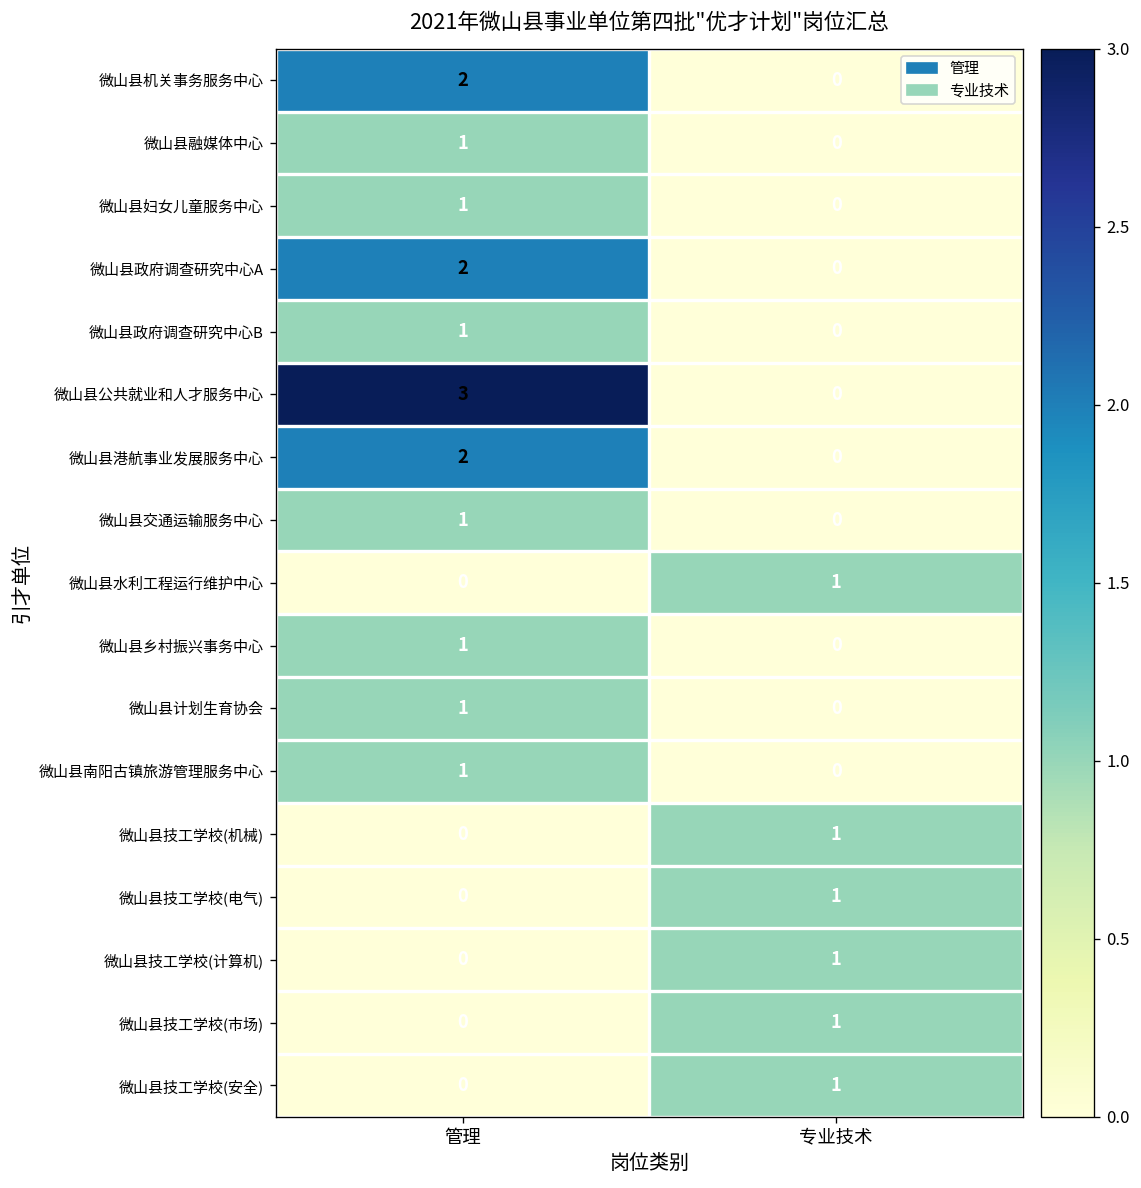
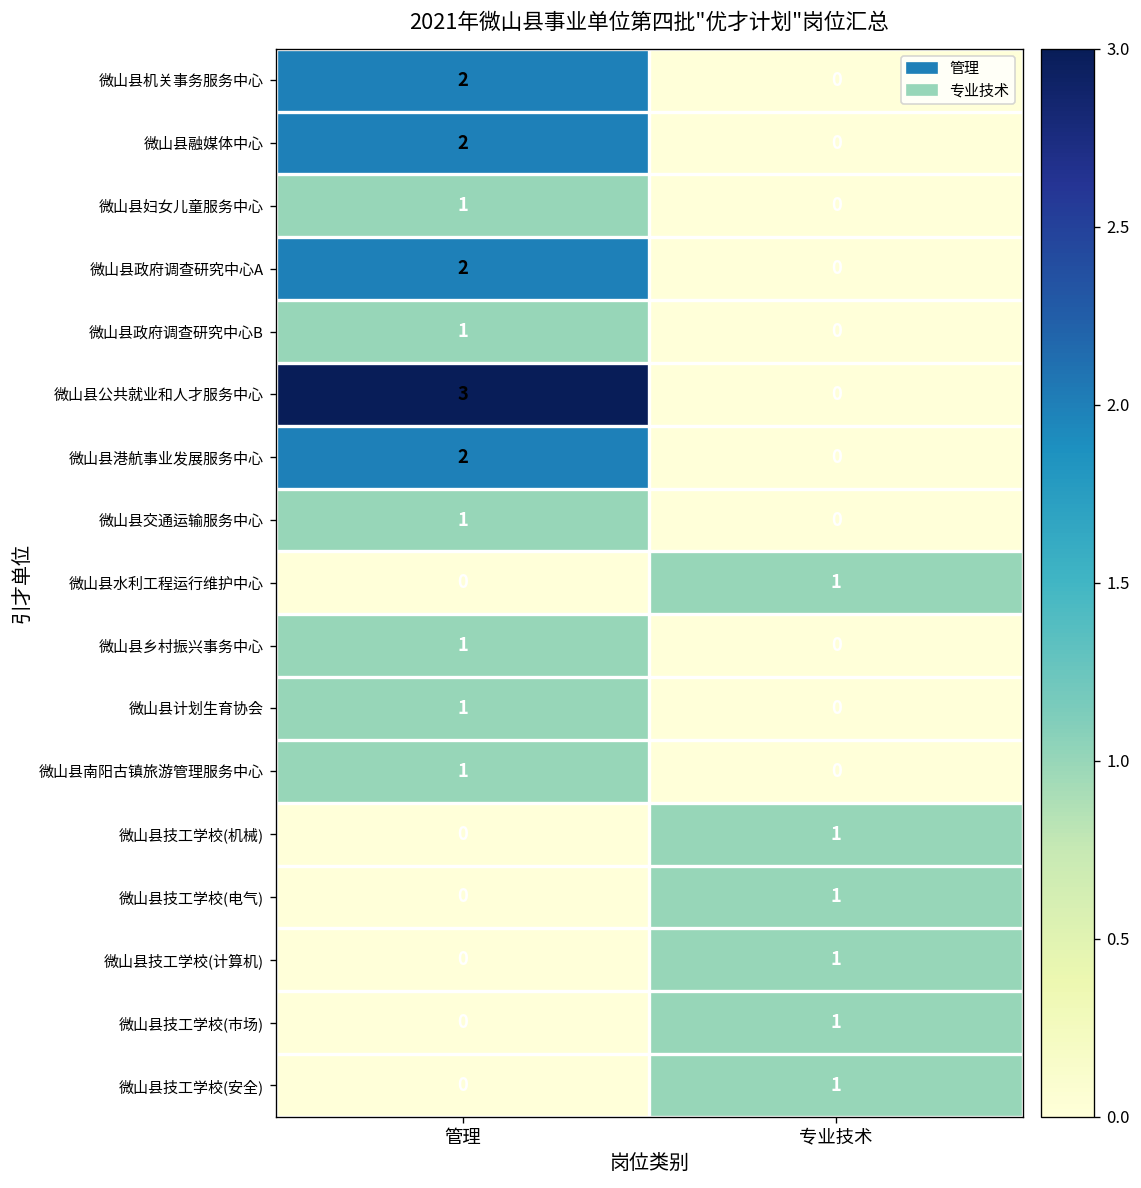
微山县融媒体中心, 管理: 1 -> 2
